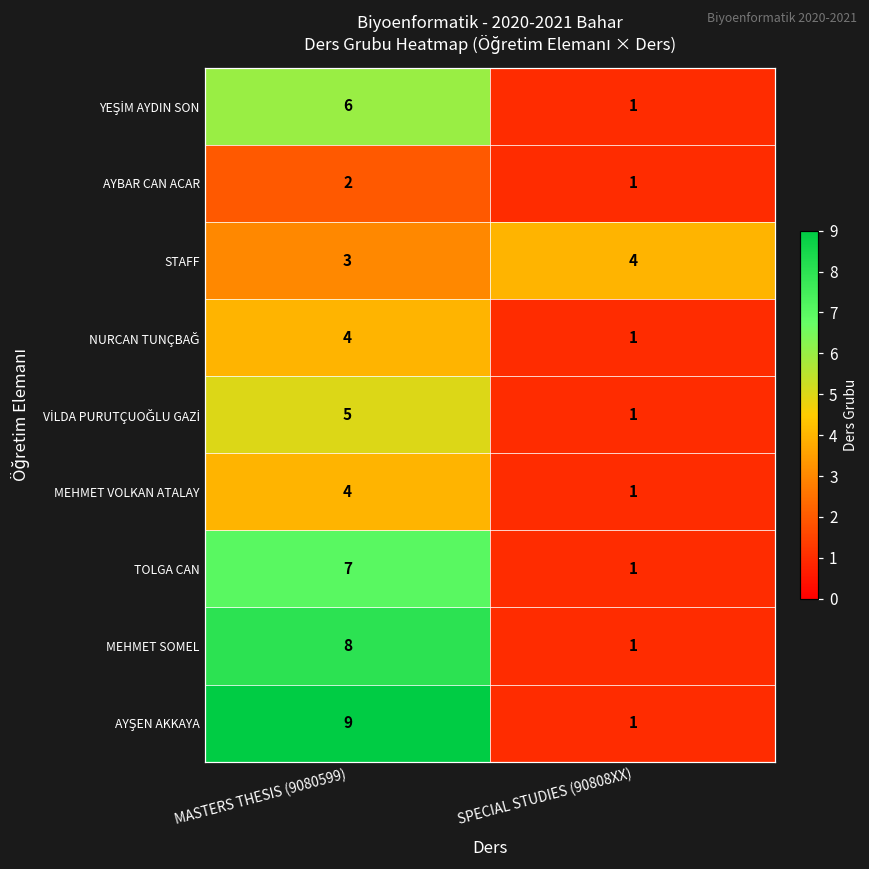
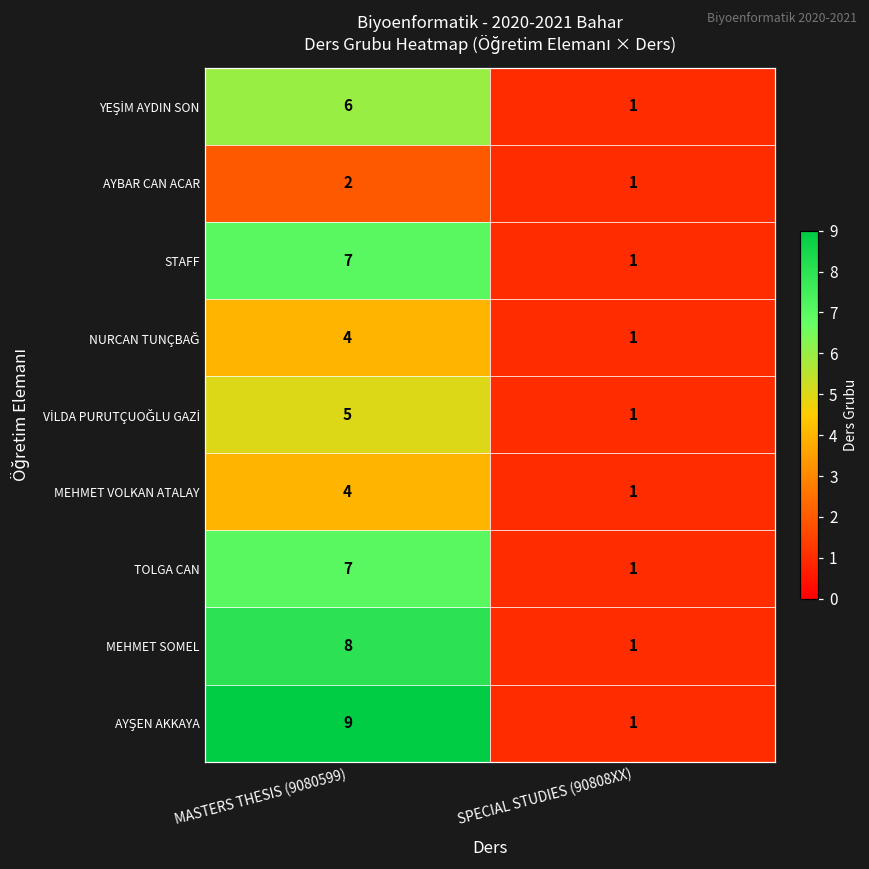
STAFF, MASTERS THESIS (9080599): 3 -> 7
STAFF, SPECIAL STUDIES (90808XX): 4 -> 1
